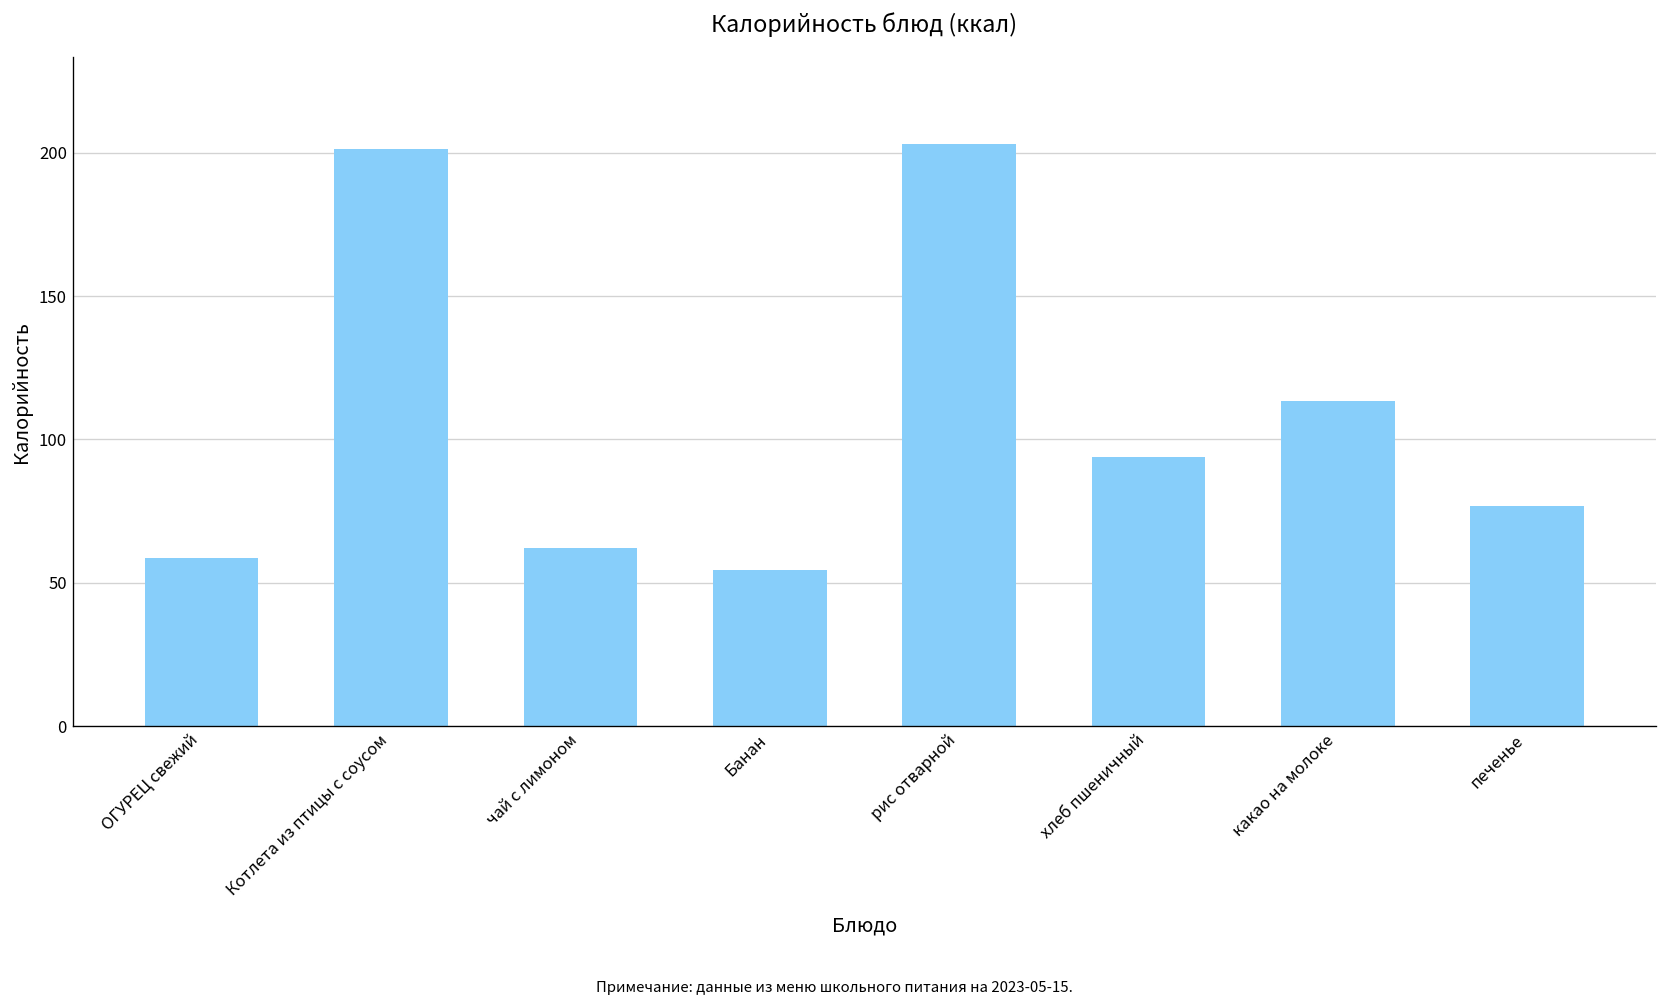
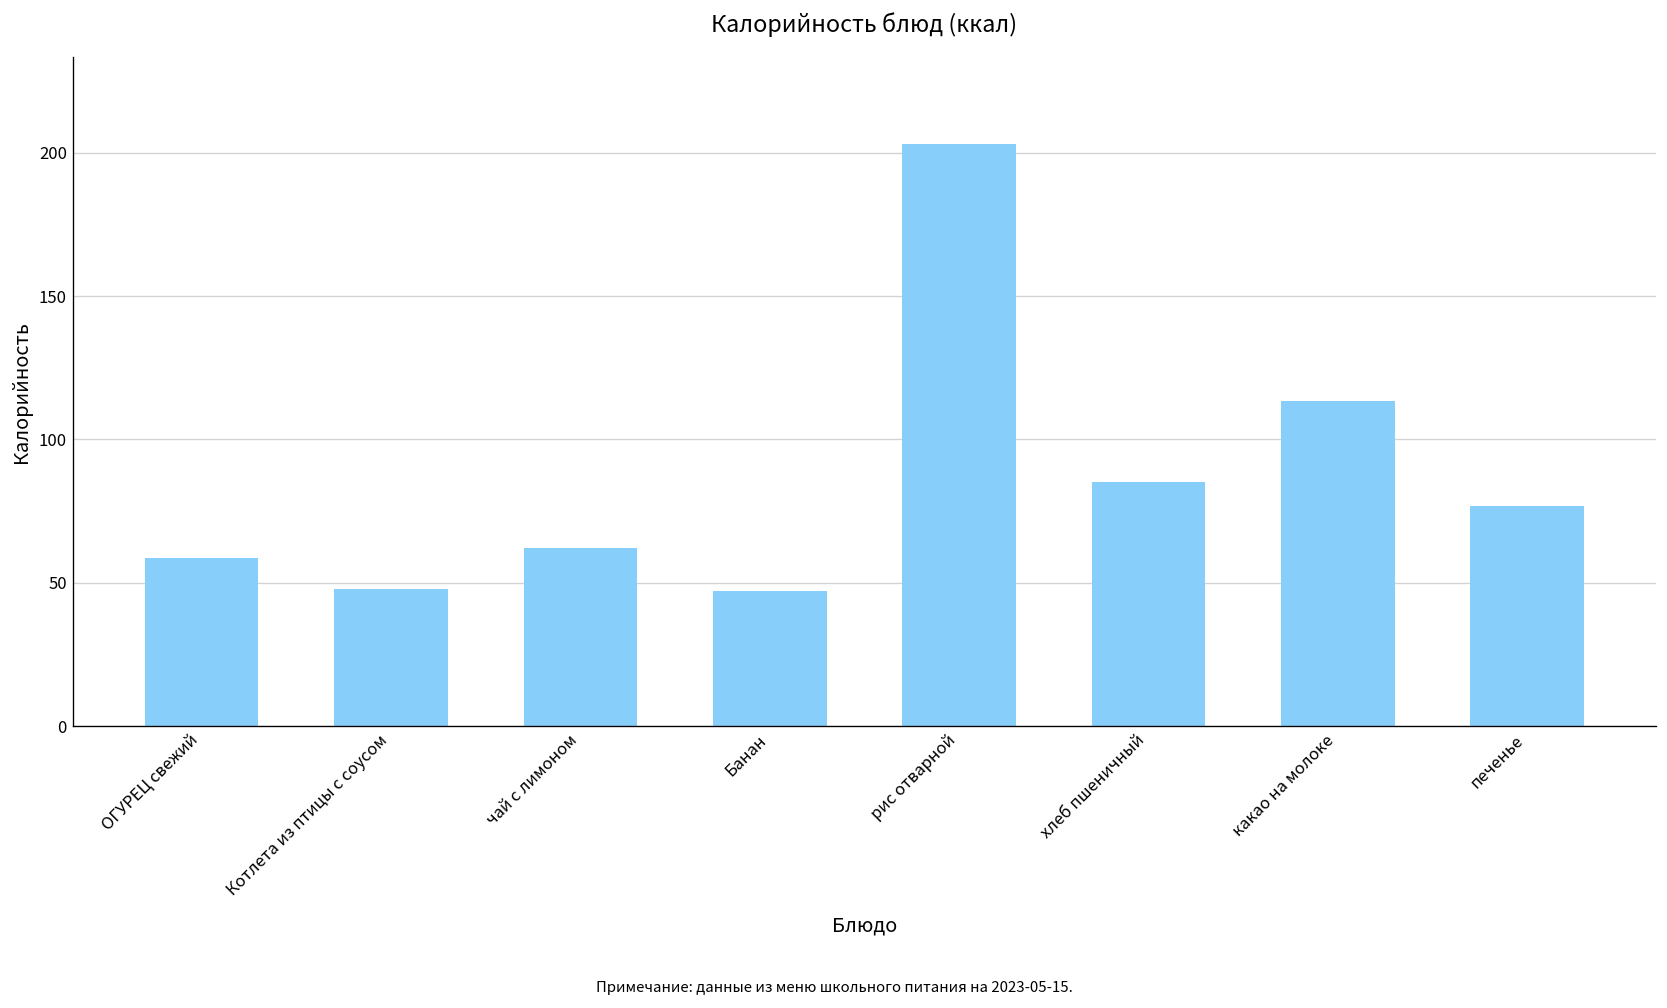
Котлета из птицы с соусом: 201 -> 48
Банан: 55 -> 47
хлеб пшеничный: 94 -> 85
